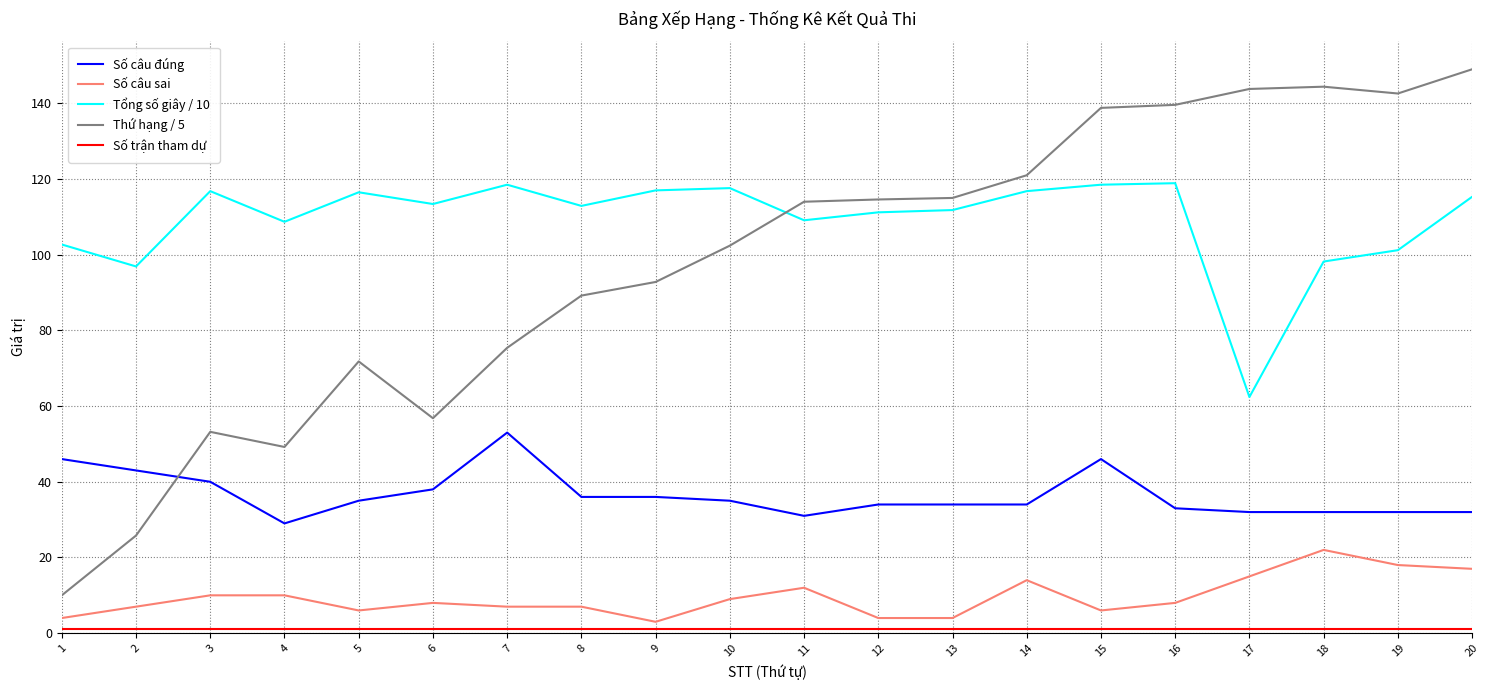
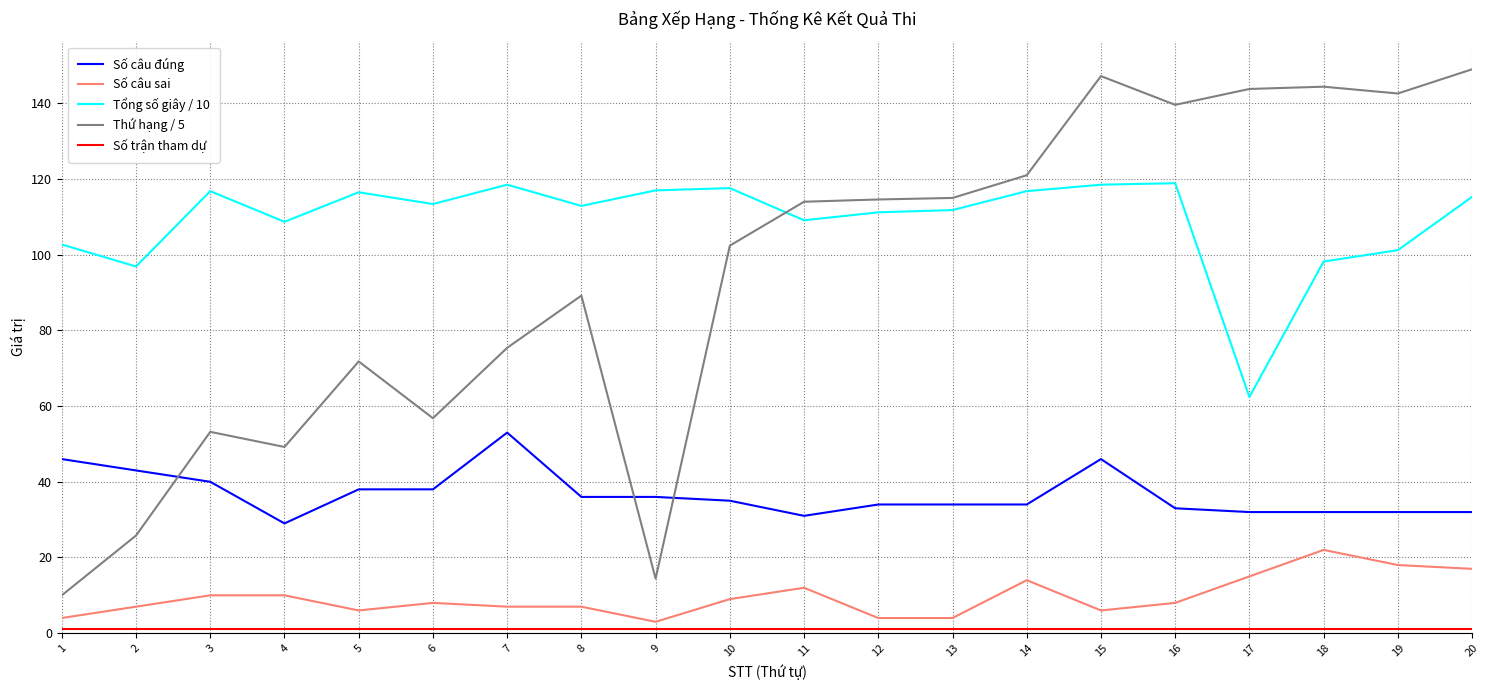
Số câu đúng, 5: 35 -> 38
Thứ hạng / 5, 9: 93 -> 14
Thứ hạng / 5, 15: 139 -> 147
